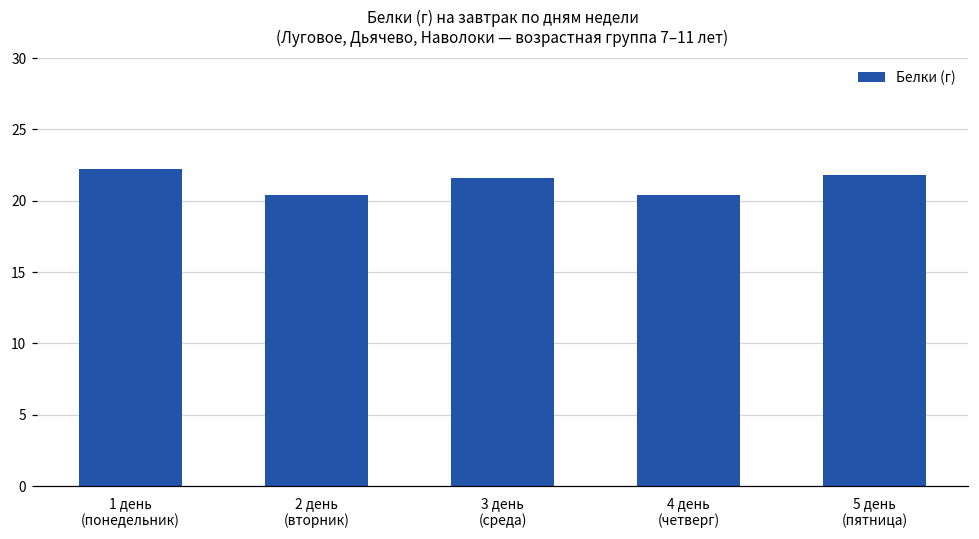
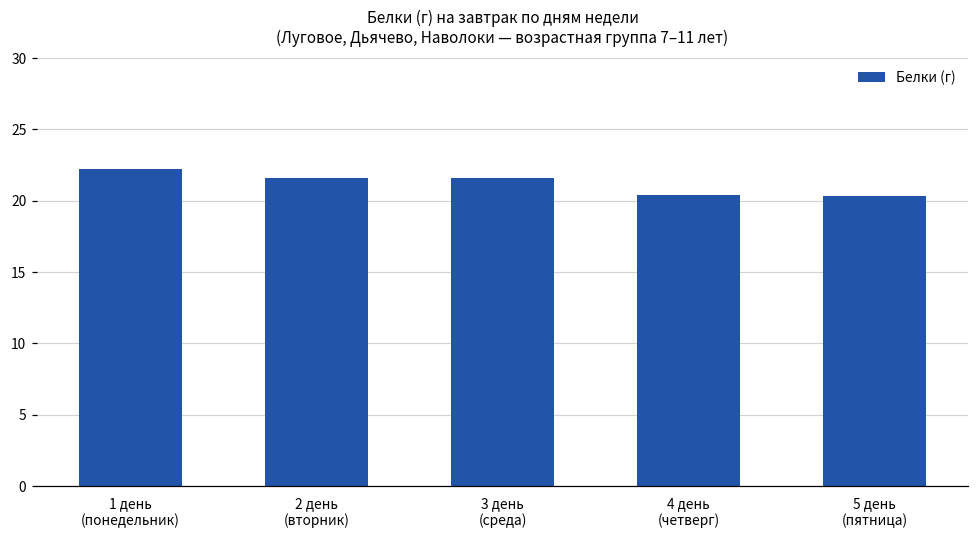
2 день (вторник): 20.4 -> 21.6
5 день (пятница): 21.8 -> 20.4
